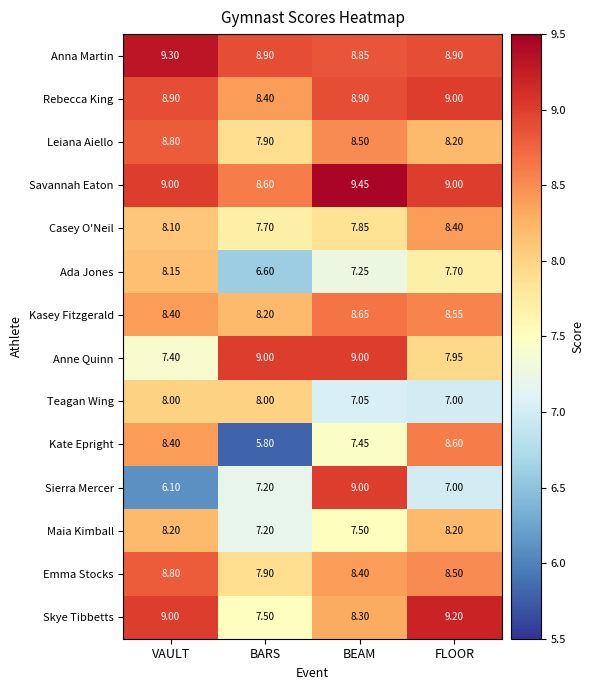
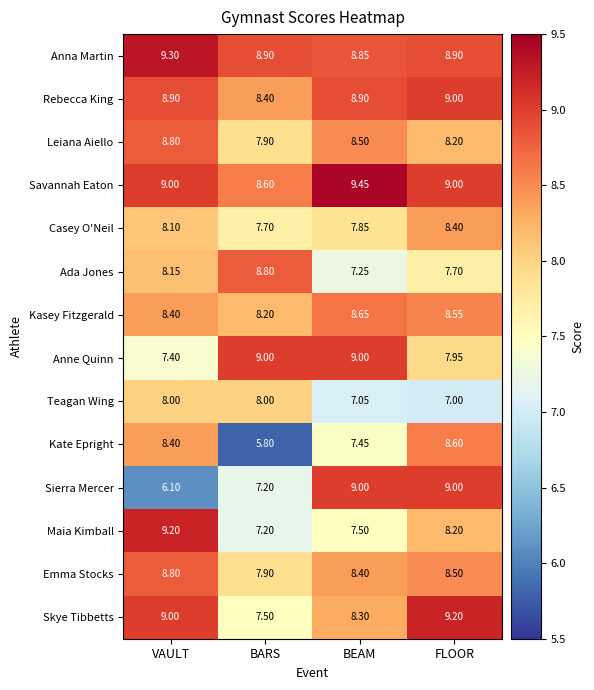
Ada Jones, BARS: 6.60 -> 8.80
Sierra Mercer, FLOOR: 7.00 -> 9.00
Maia Kimball, VAULT: 8.20 -> 9.20
